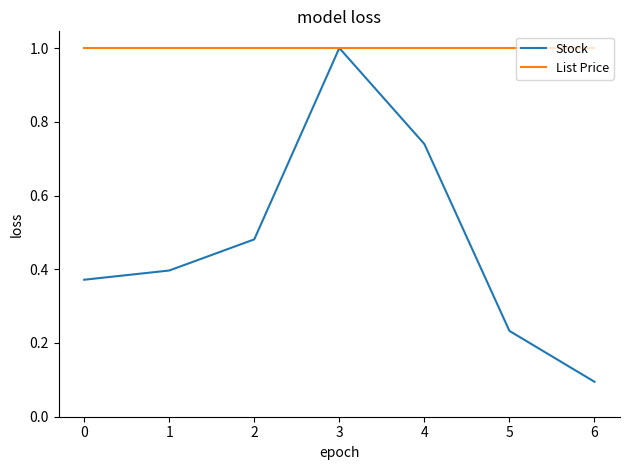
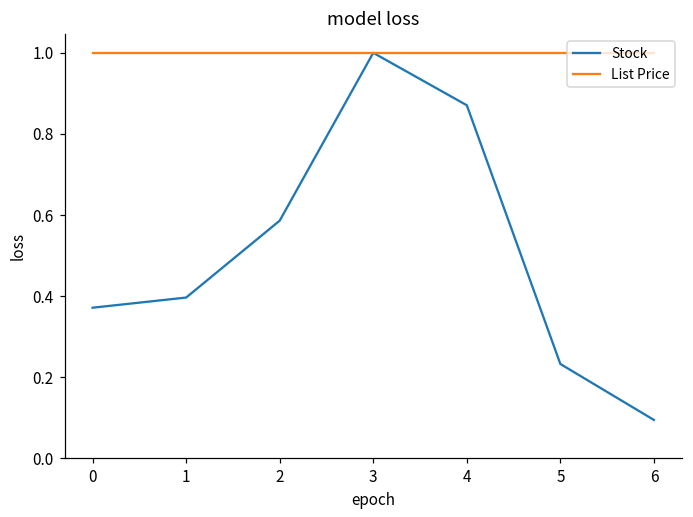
Stock, 2: 0.48 -> 0.59
Stock, 4: 0.74 -> 0.87
